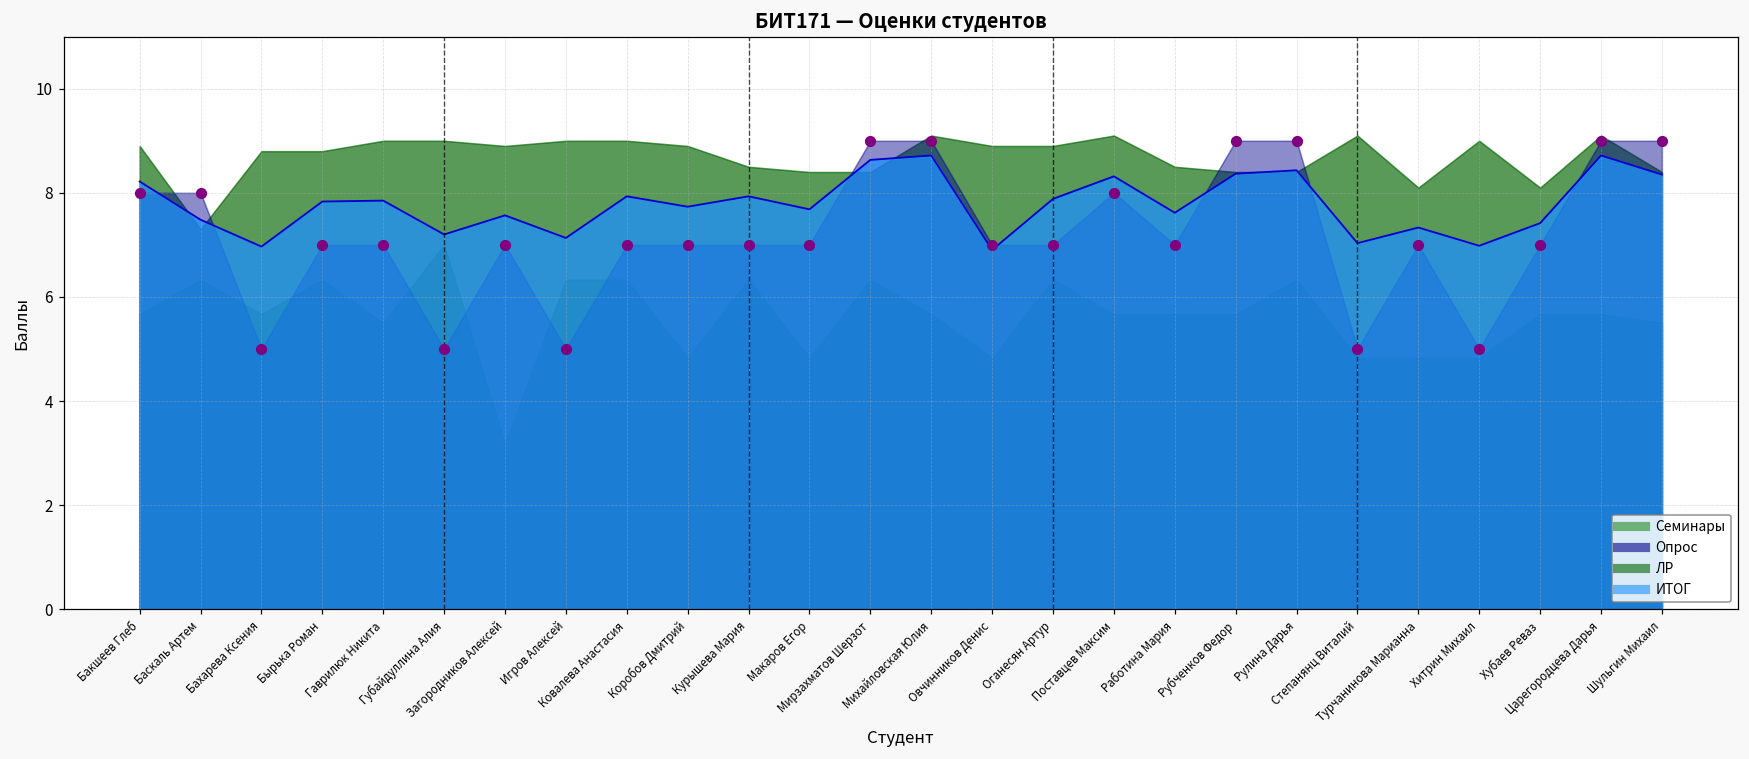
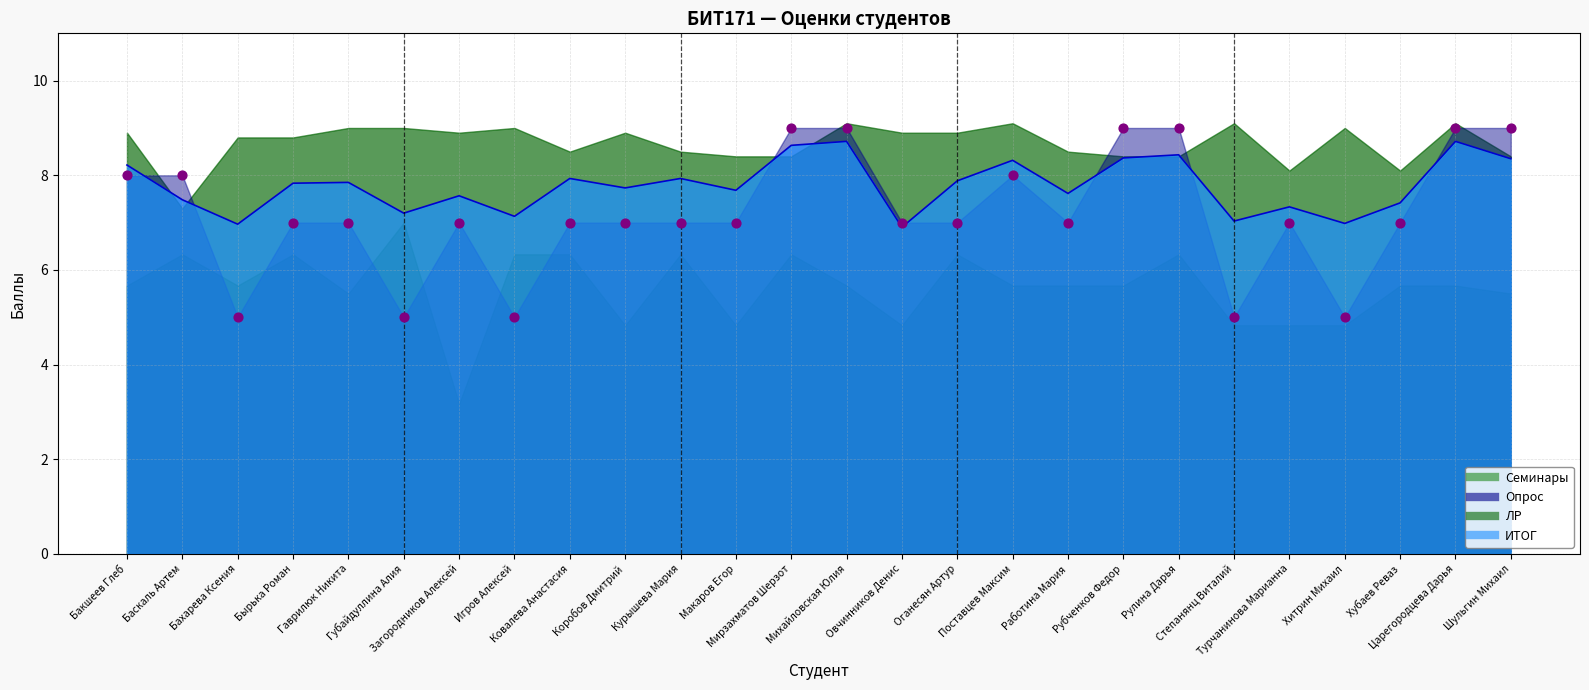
ЛР, Ковалева Анастасия: 9.0 -> 8.5
